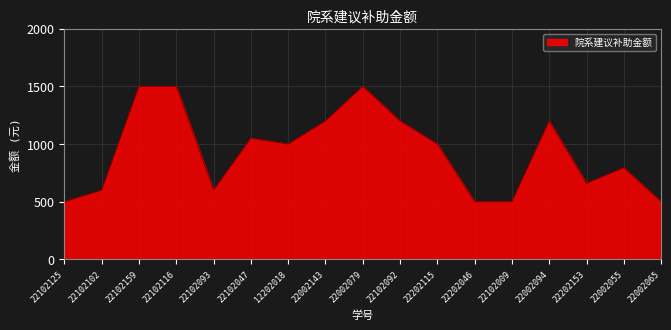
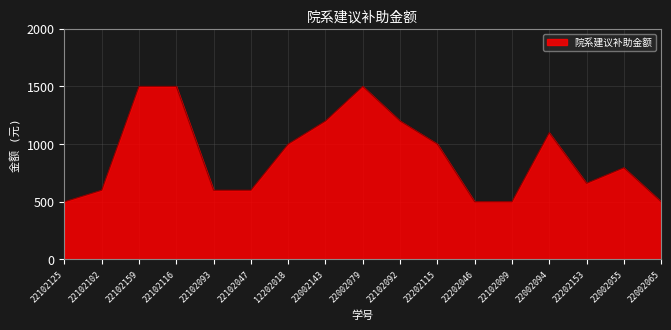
22102047: 1050 -> 600
22002094: 1200 -> 1100
